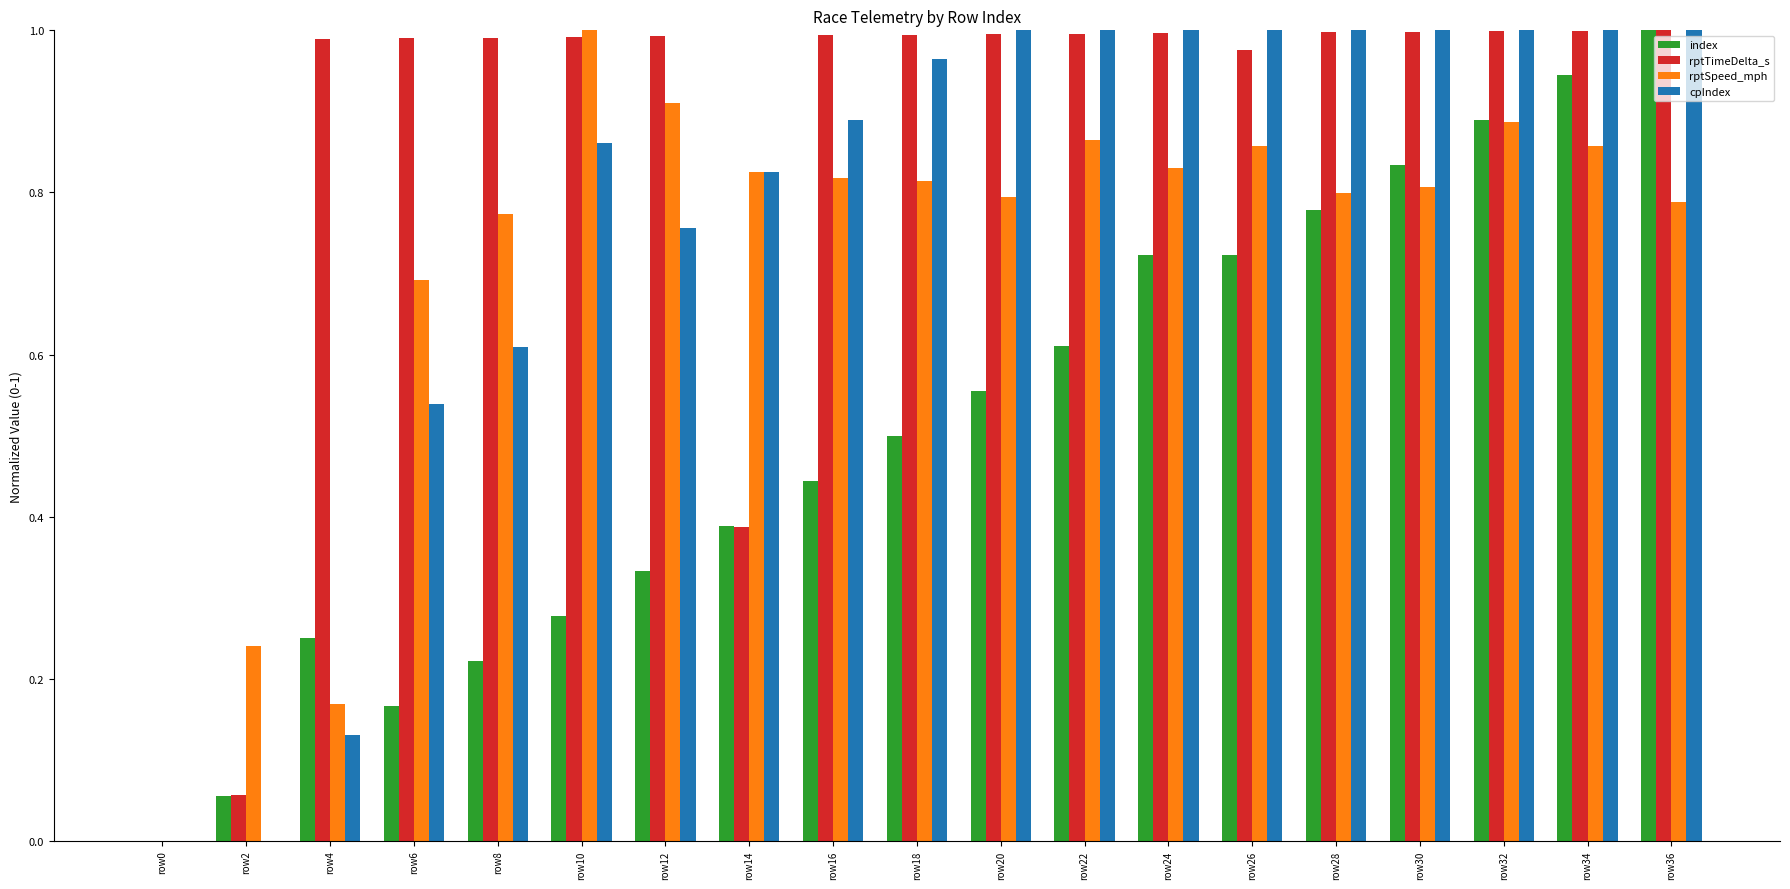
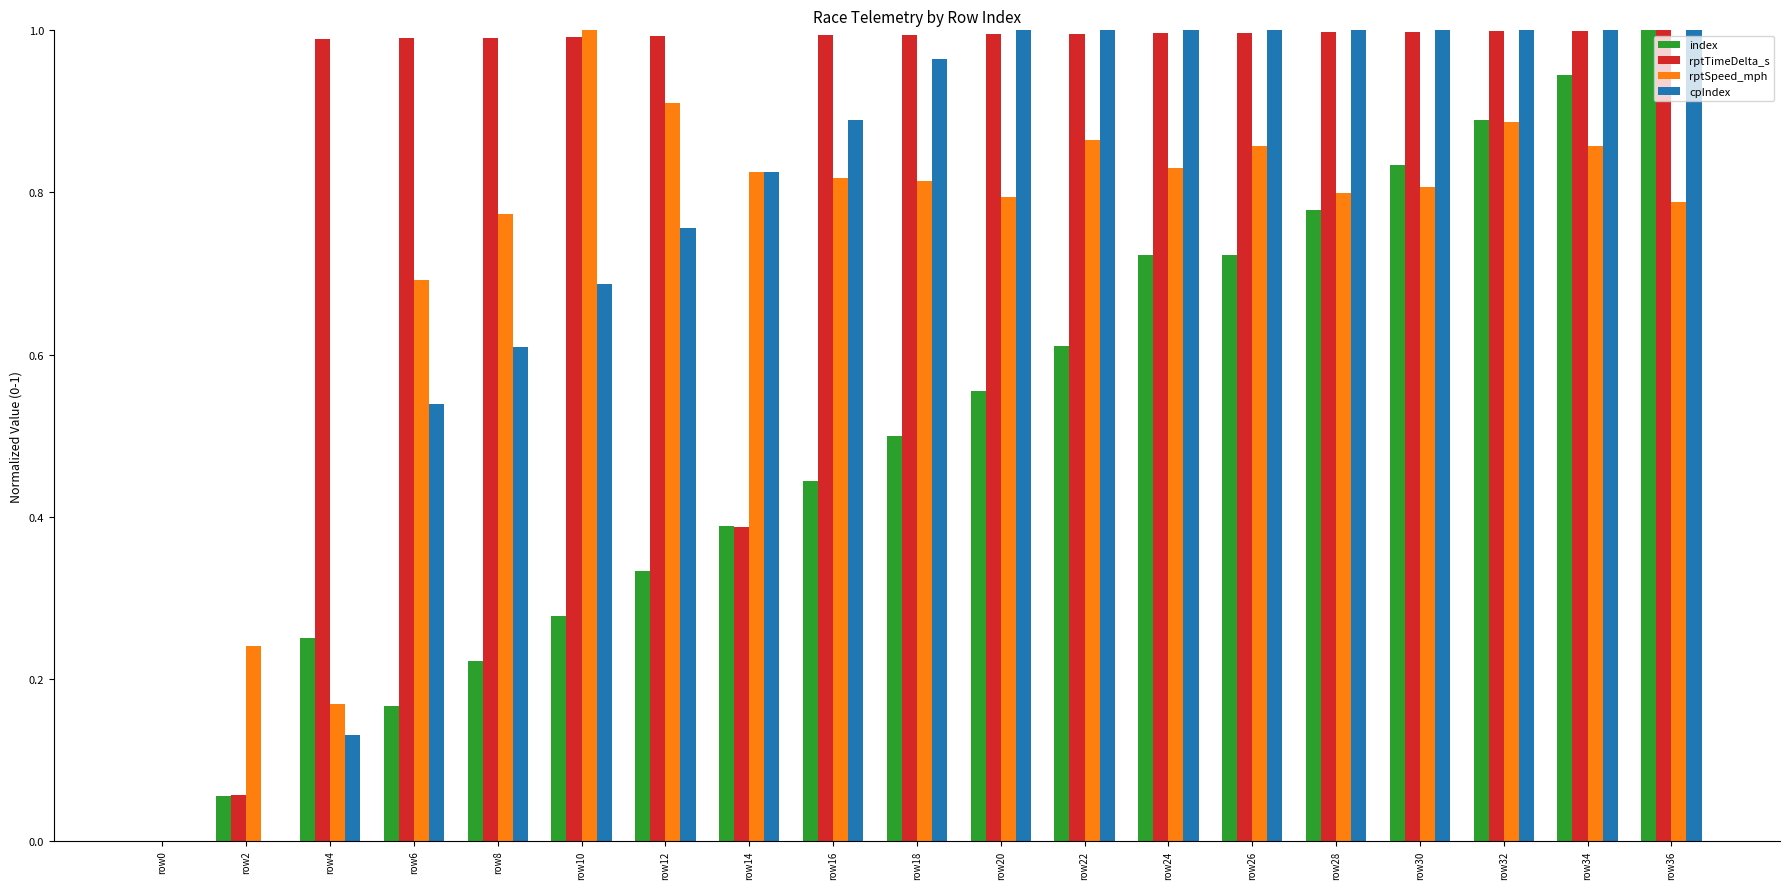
cpIndex, row10: 0.86 -> 0.69
rptTimeDelta_s, row26: 0.98 -> 1.00
